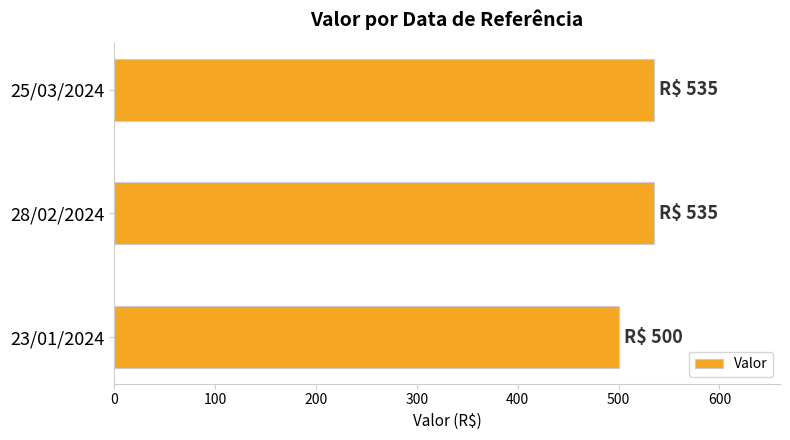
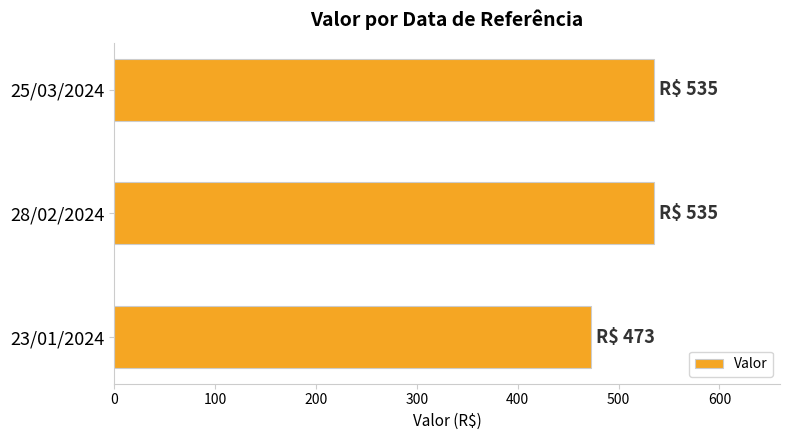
23/01/2024: 500 -> 473
